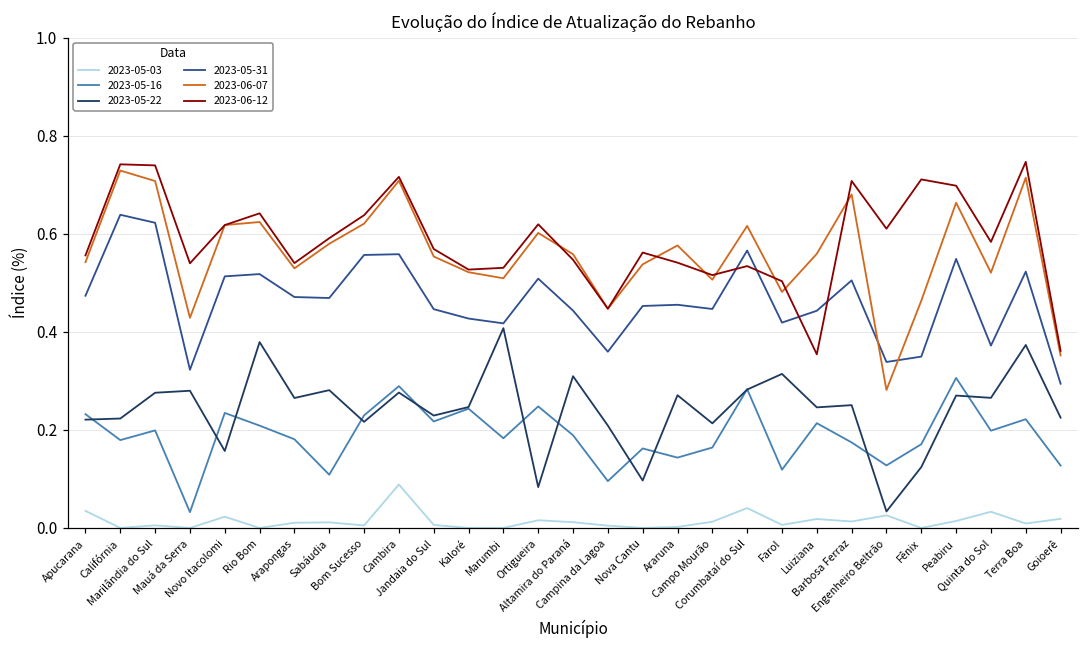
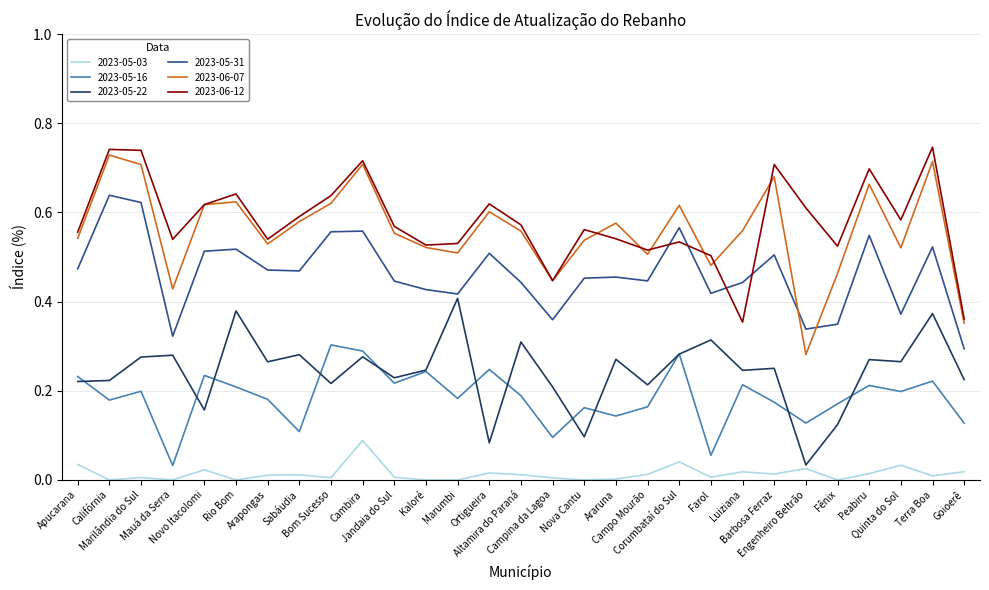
2023-05-16, Bom Sucesso: 0.23 -> 0.30
2023-06-12, Altamira do Paraná: 0.55 -> 0.57
2023-05-16, Farol: 0.12 -> 0.06
2023-06-12, Fênix: 0.71 -> 0.52
2023-05-16, Peabiru: 0.31 -> 0.21
